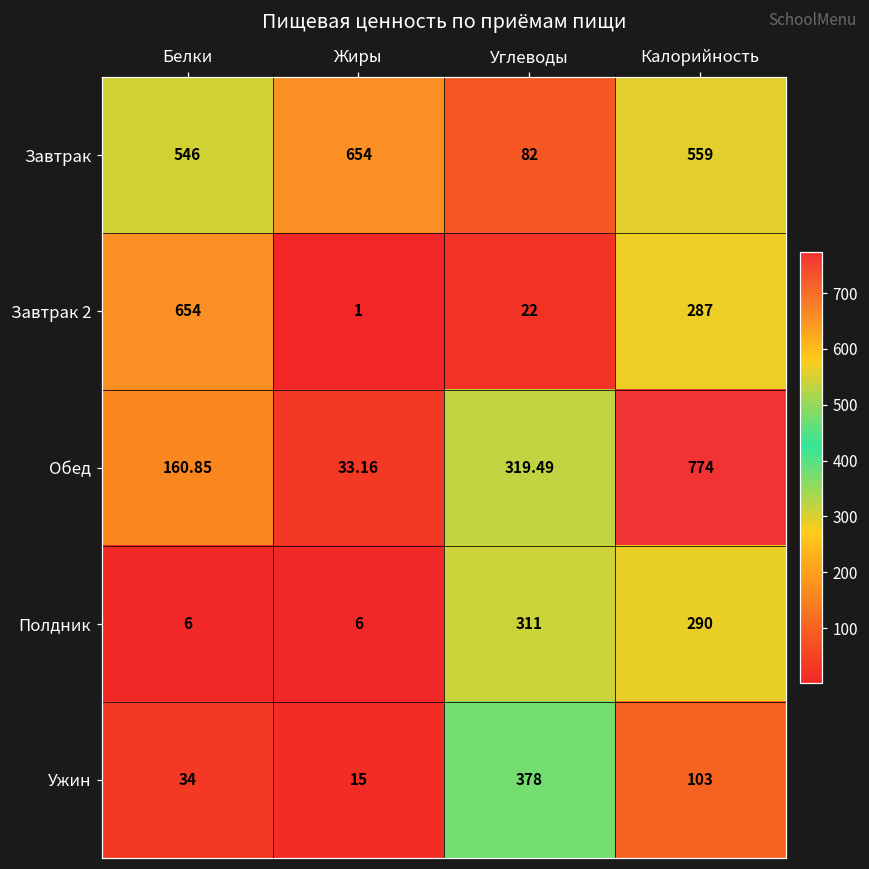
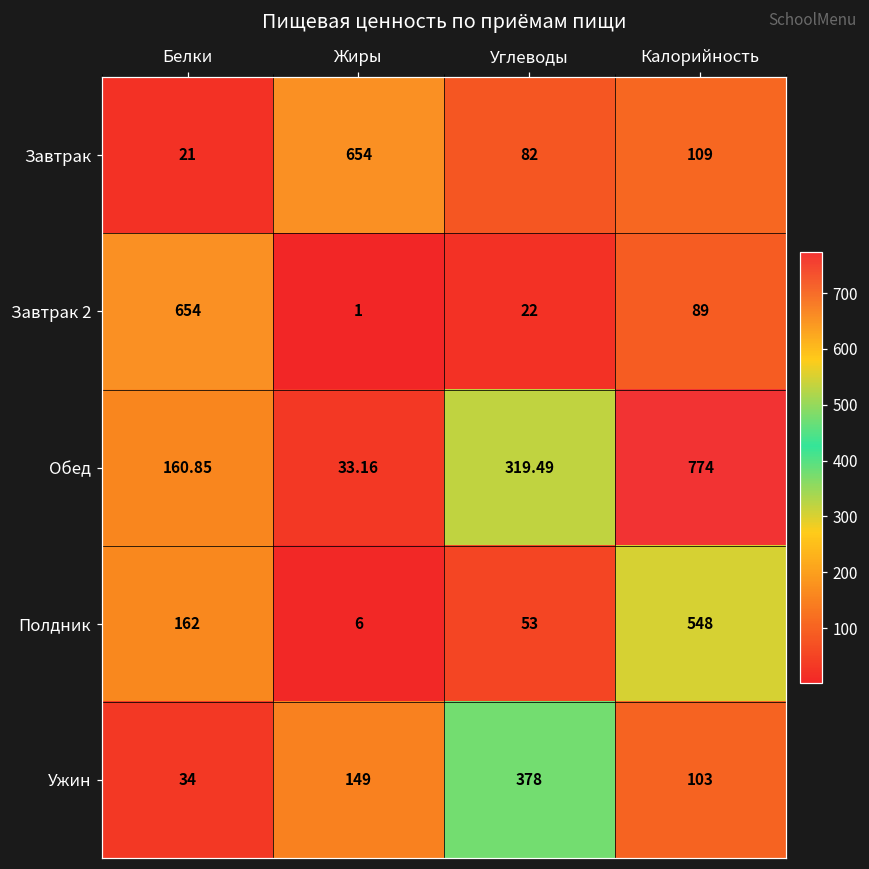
Завтрак, Белки: 546 -> 21
Завтрак, Калорийность: 559 -> 109
Завтрак 2, Калорийность: 287 -> 89
Полдник, Белки: 6 -> 162
Полдник, Углеводы: 311 -> 53
Полдник, Калорийность: 290 -> 548
Ужин, Жиры: 15 -> 149
